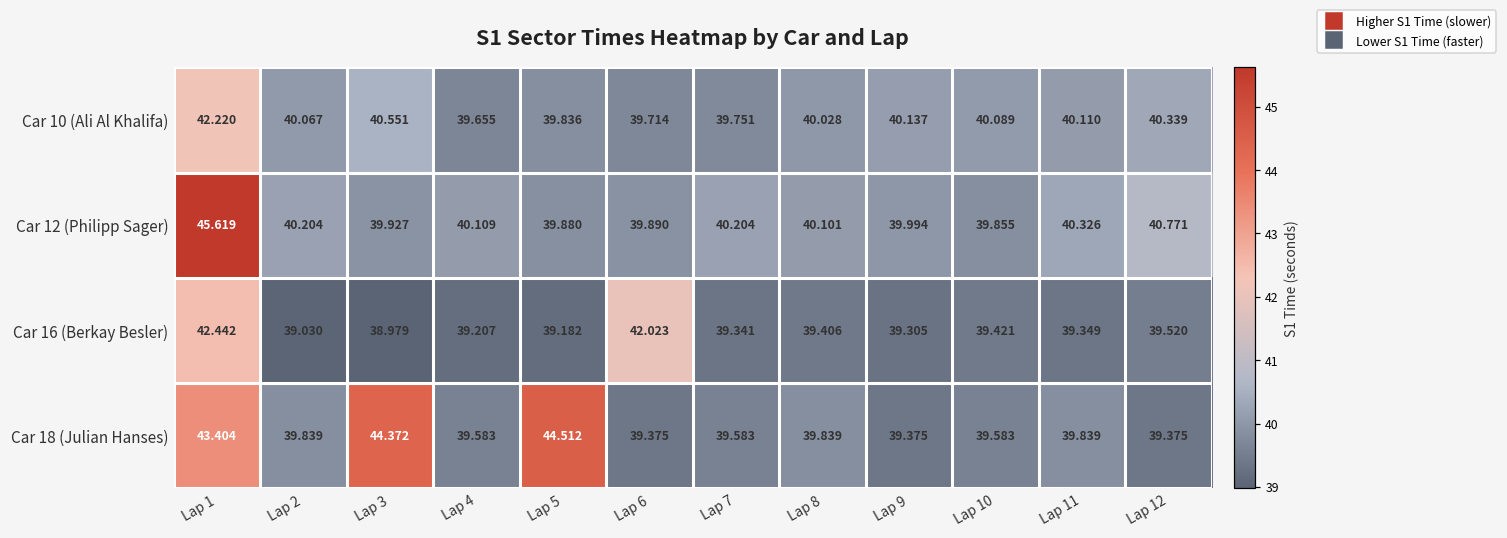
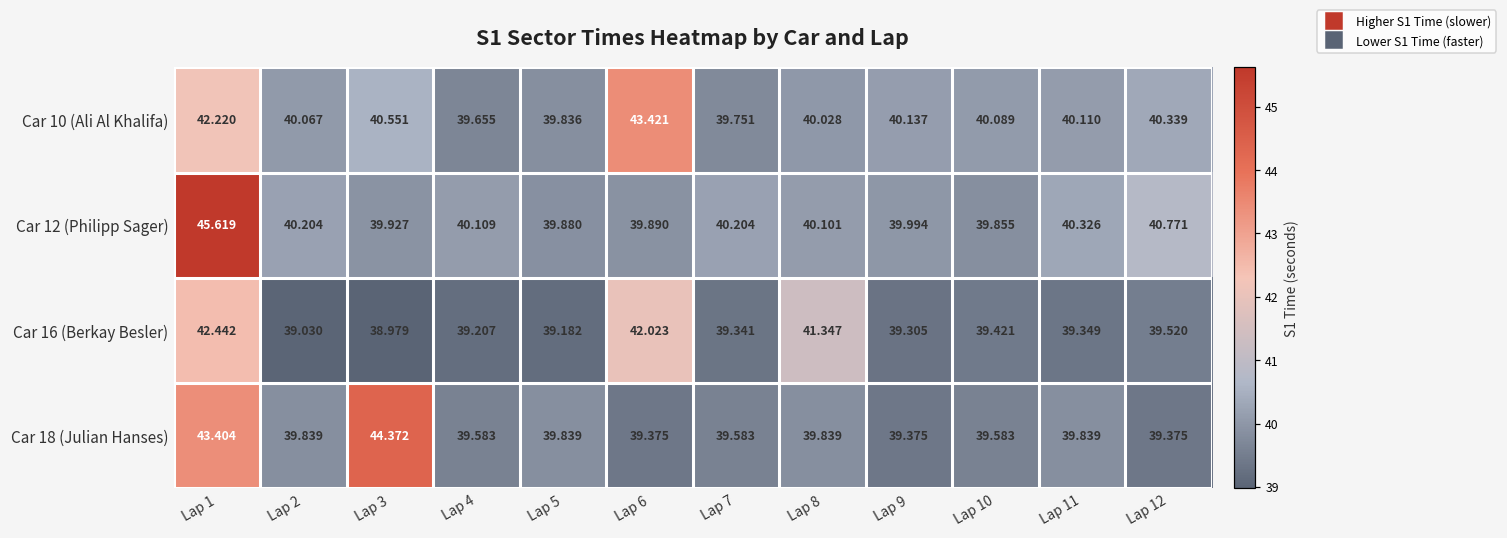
Car 10 (Ali Al Khalifa), Lap 6: 39.714 -> 43.421
Car 16 (Berkay Besler), Lap 8: 39.406 -> 41.347
Car 18 (Julian Hanses), Lap 5: 44.512 -> 39.839
